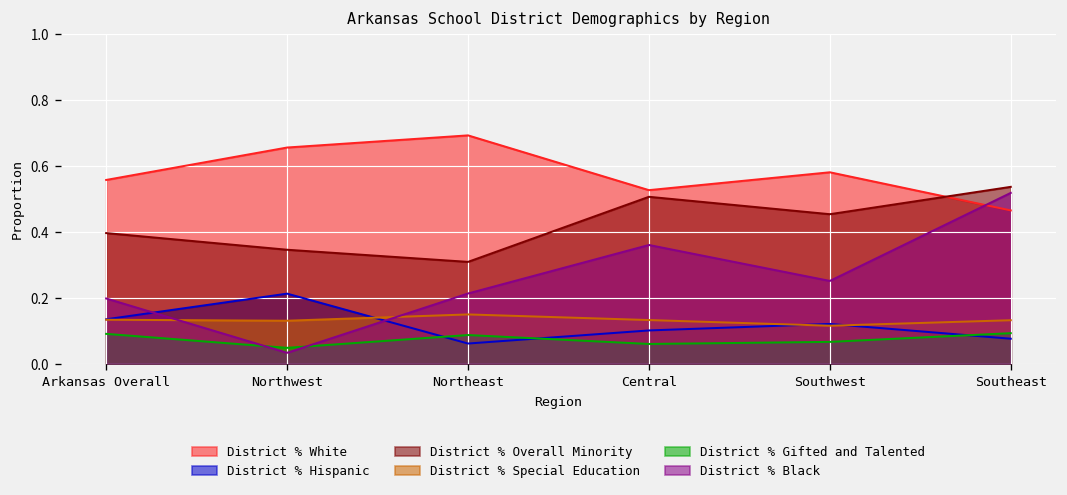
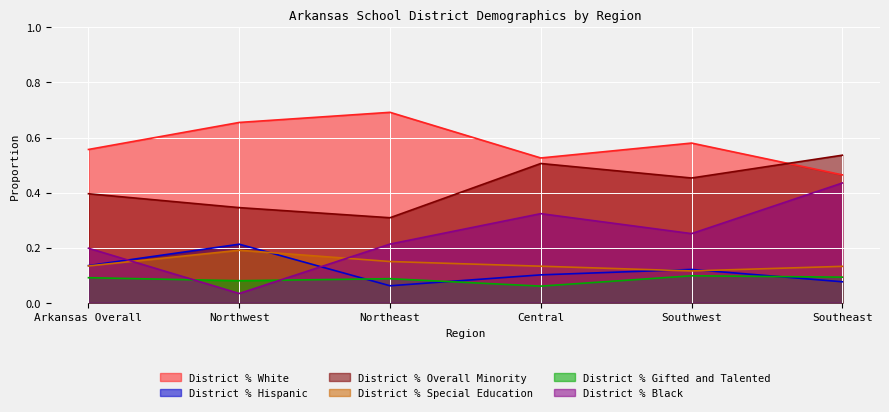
District % Special Education, Northwest: 0.13 -> 0.19
District % Gifted and Talented, Northwest: 0.05 -> 0.08
District % Black, Central: 0.36 -> 0.32
District % Gifted and Talented, Southwest: 0.07 -> 0.10
District % Black, Southeast: 0.52 -> 0.43
